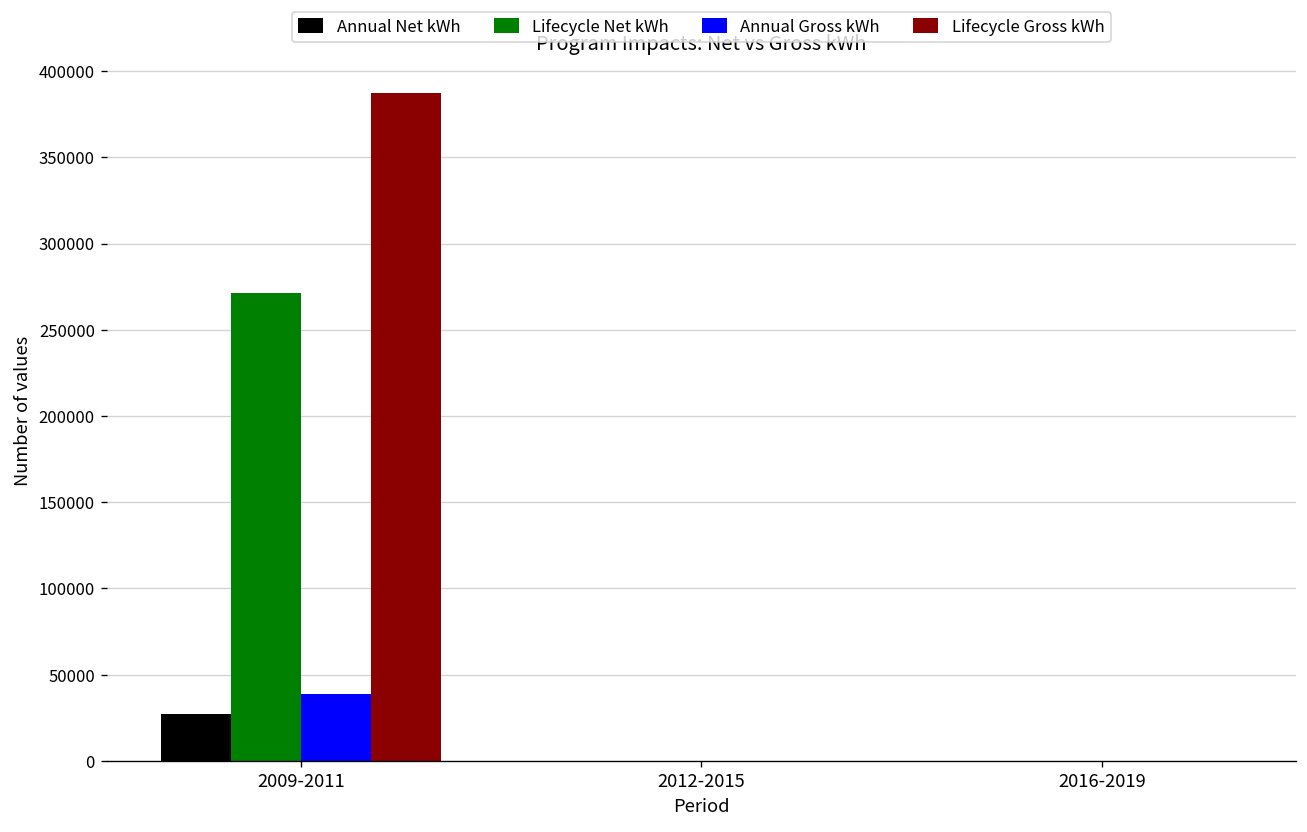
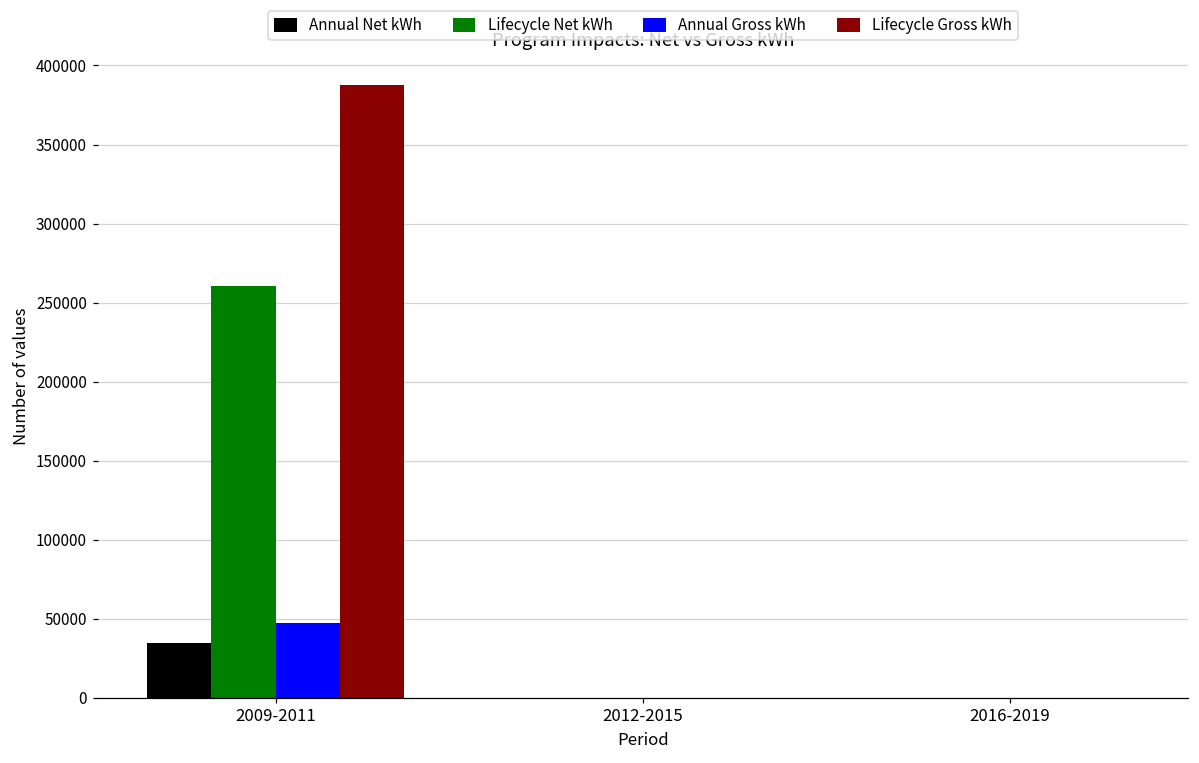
Annual Net kWh, 2009-2011: 27000 -> 35000
Lifecycle Net kWh, 2009-2011: 271000 -> 260000
Annual Gross kWh, 2009-2011: 39000 -> 47000
